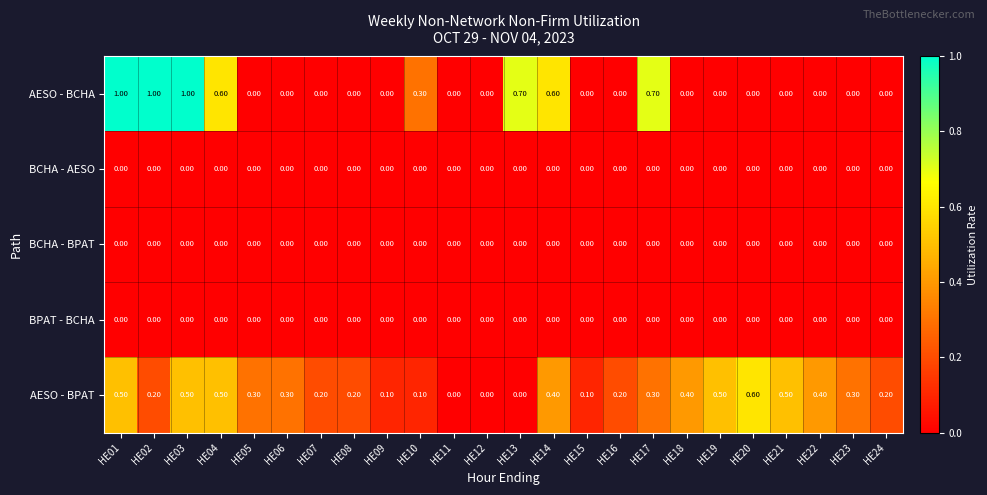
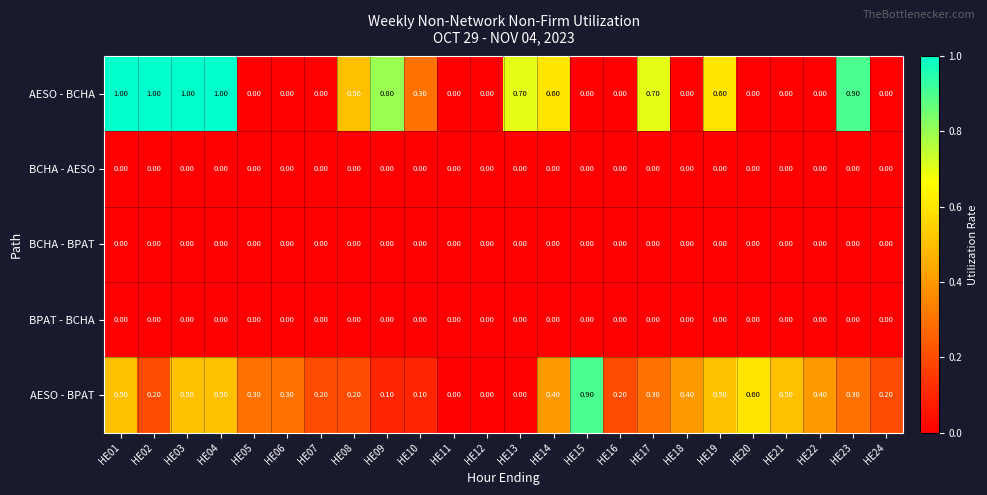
AESO - BCHA, HE04: 0.60 -> 1.00
AESO - BCHA, HE08: 0.00 -> 0.50
AESO - BCHA, HE09: 0.00 -> 0.80
AESO - BCHA, HE19: 0.00 -> 0.60
AESO - BCHA, HE23: 0.00 -> 0.90
AESO - BPAT, HE15: 0.10 -> 0.90
